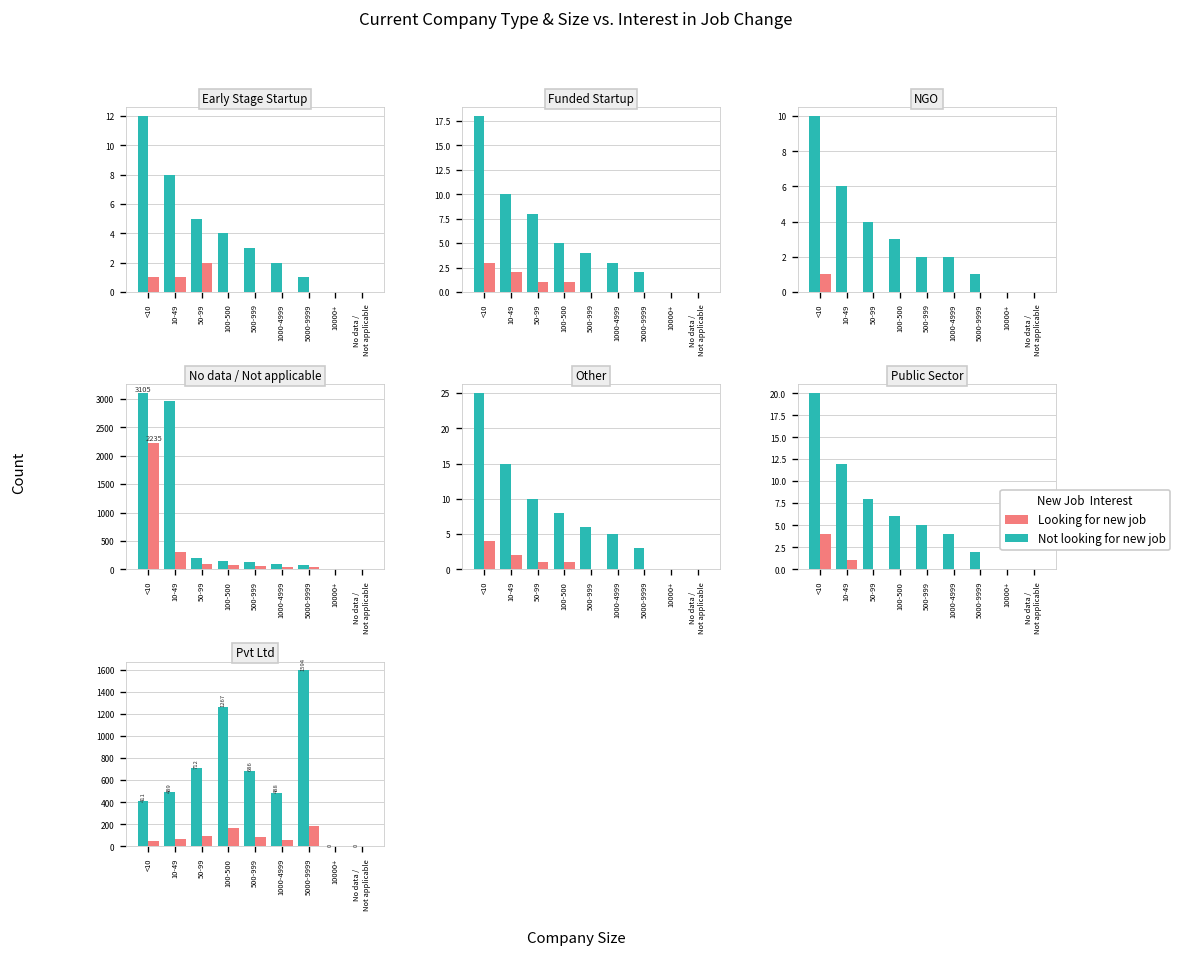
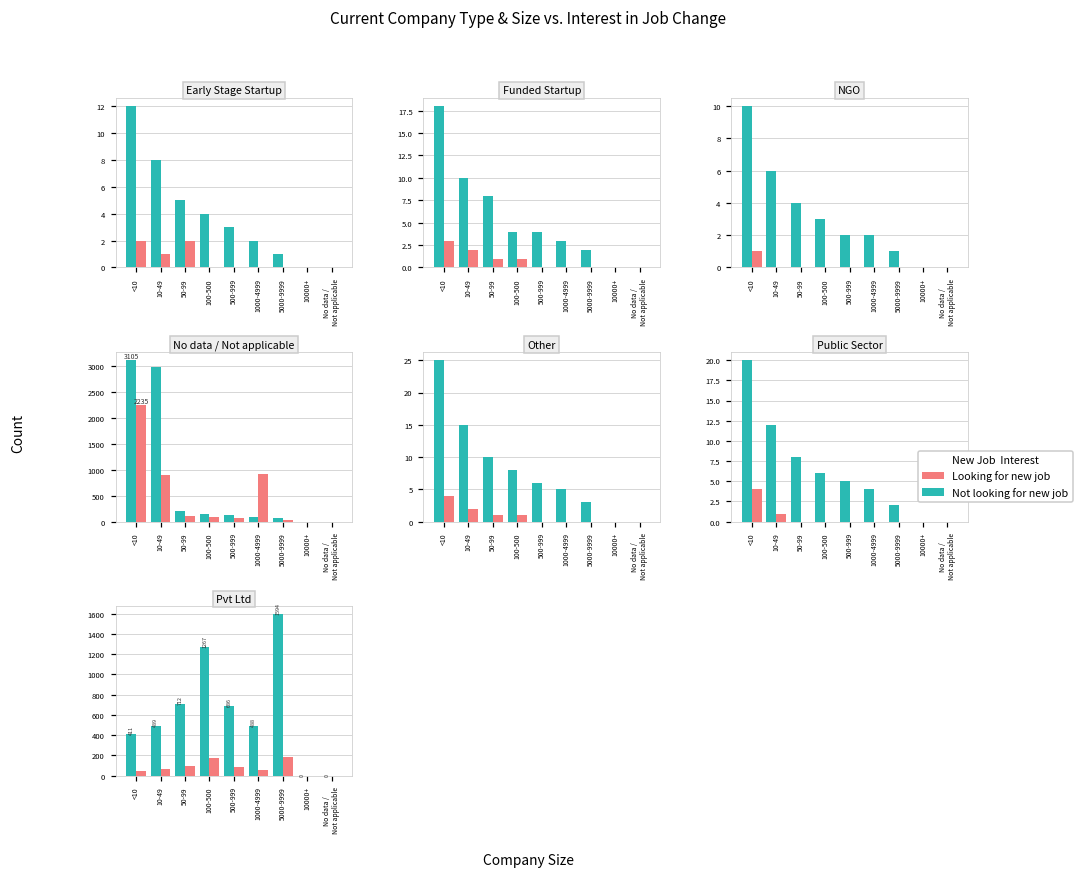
Early Stage Startup, Looking for new job, <10: 1 -> 2
Funded Startup, Not looking for new job, 100-500: 5 -> 4
No data / Not applicable, Looking for new job, 10-49: 300 -> 900
No data / Not applicable, Looking for new job, 1000-4999: 0 -> 900
